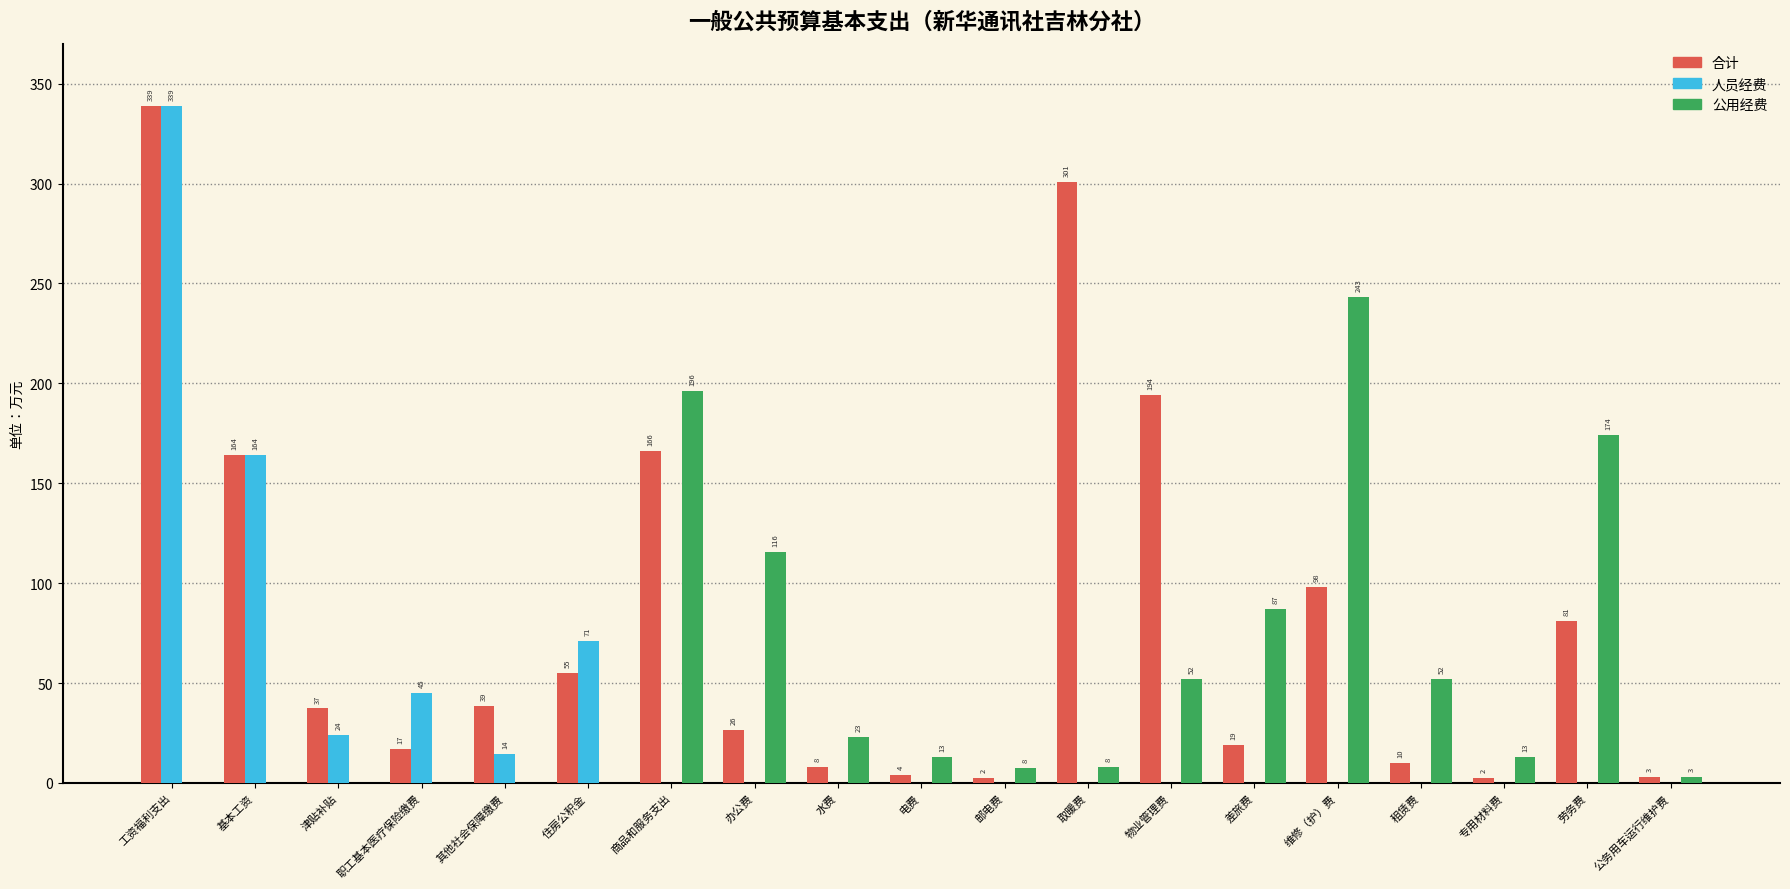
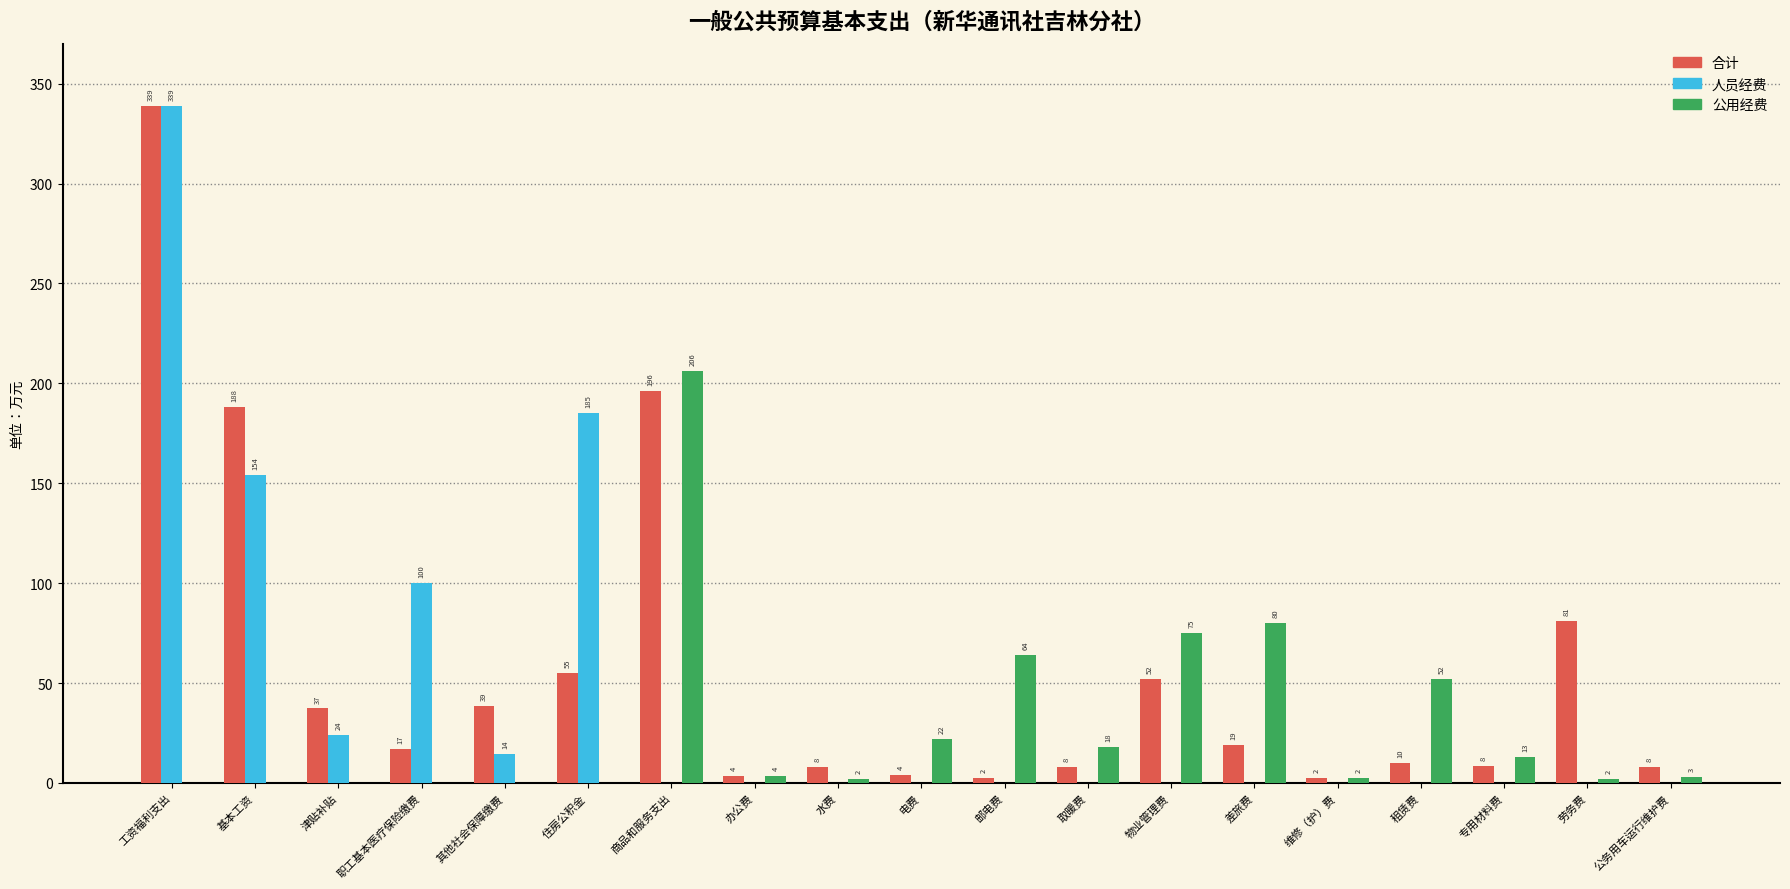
合计, 基本工资: 164 -> 188
人员经费, 基本工资: 164 -> 154
人员经费, 职工基本医疗保险缴费: 45 -> 100
人员经费, 住房公积金: 71 -> 185
合计, 商品和服务支出: 166 -> 196
公用经费, 商品和服务支出: 196 -> 206
合计, 办公费: 26 -> 4
公用经费, 办公费: 116 -> 4
公用经费, 水费: 23 -> 2
公用经费, 电费: 13 -> 22
公用经费, 邮电费: 8 -> 64
合计, 取暖费: 301 -> 8
公用经费, 取暖费: 8 -> 18
合计, 物业管理费: 194 -> 52
公用经费, 物业管理费: 52 -> 75
公用经费, 差旅费: 87 -> 80
合计, 维修（护）费: 98 -> 2
公用经费, 维修（护）费: 243 -> 2
合计, 专用材料费: 2 -> 8
公用经费, 劳务费: 174 -> 2
合计, 公务用车运行维护费: 3 -> 8
